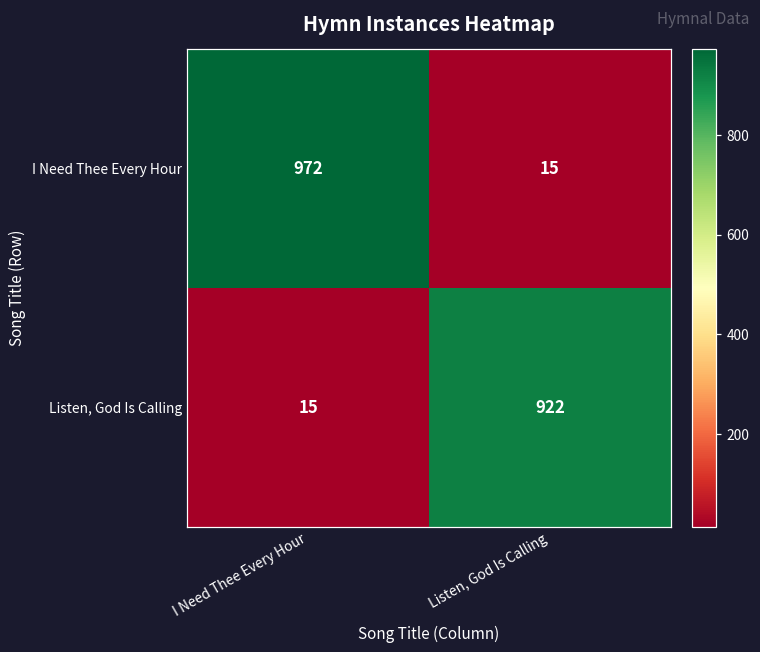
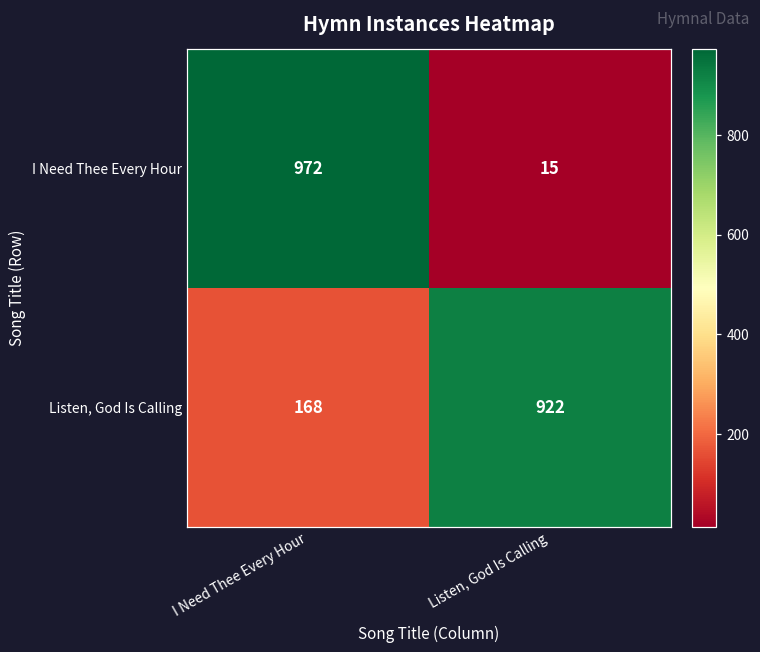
Listen, God Is Calling, I Need Thee Every Hour: 15 -> 168
